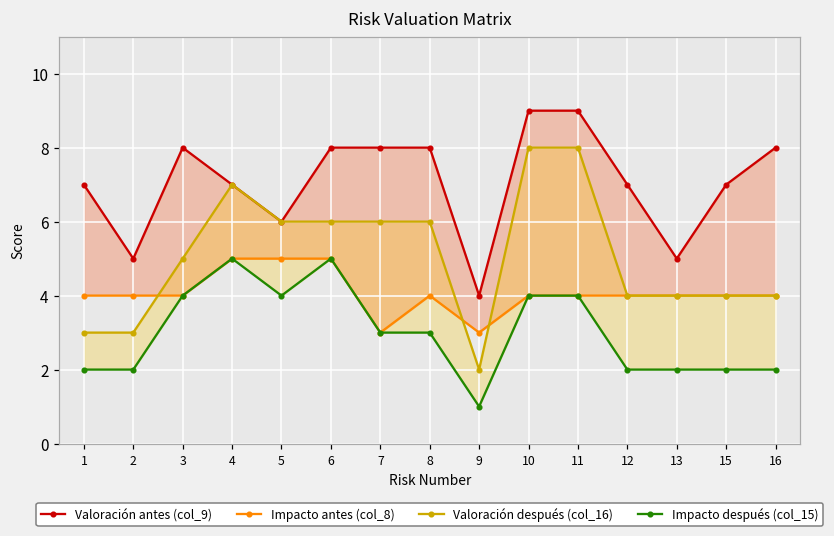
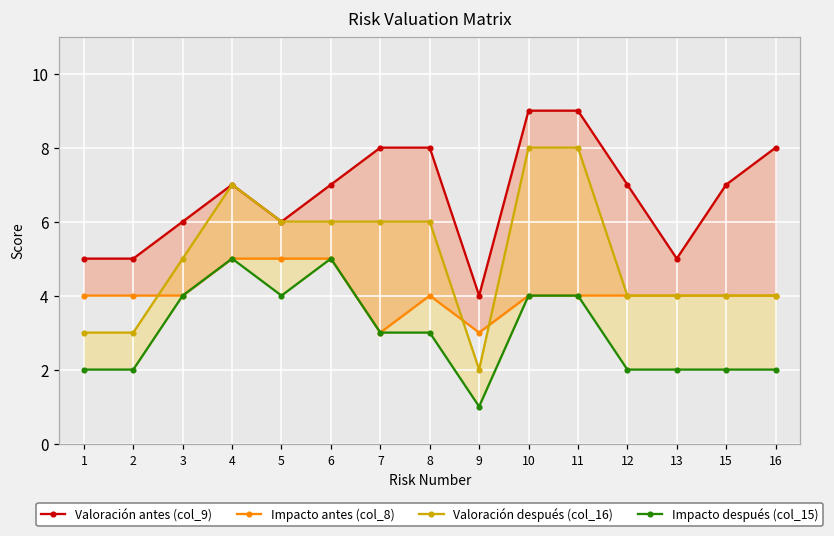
Valoración antes (col_9), 1: 7 -> 5
Valoración antes (col_9), 3: 8 -> 6
Valoración antes (col_9), 6: 8 -> 7
